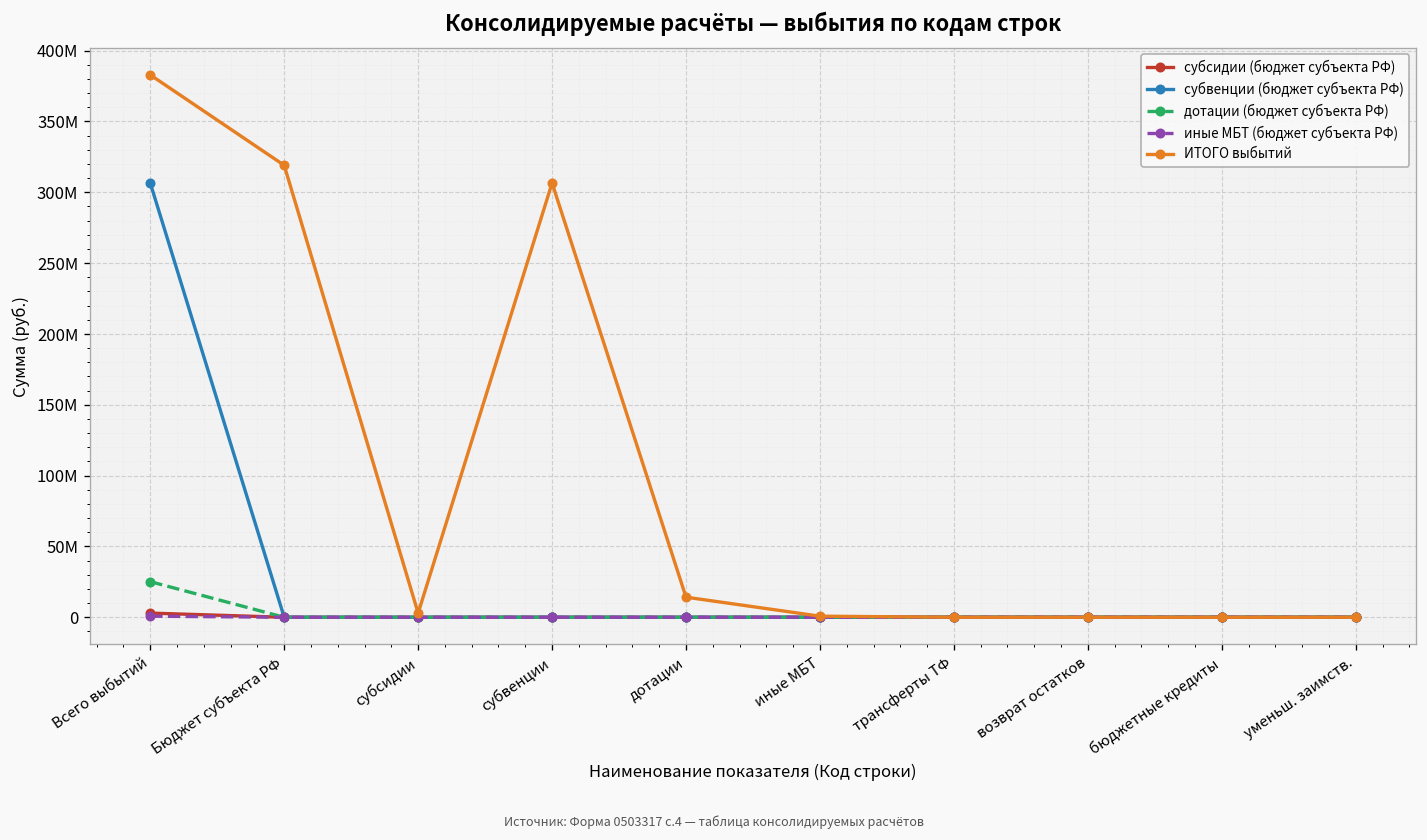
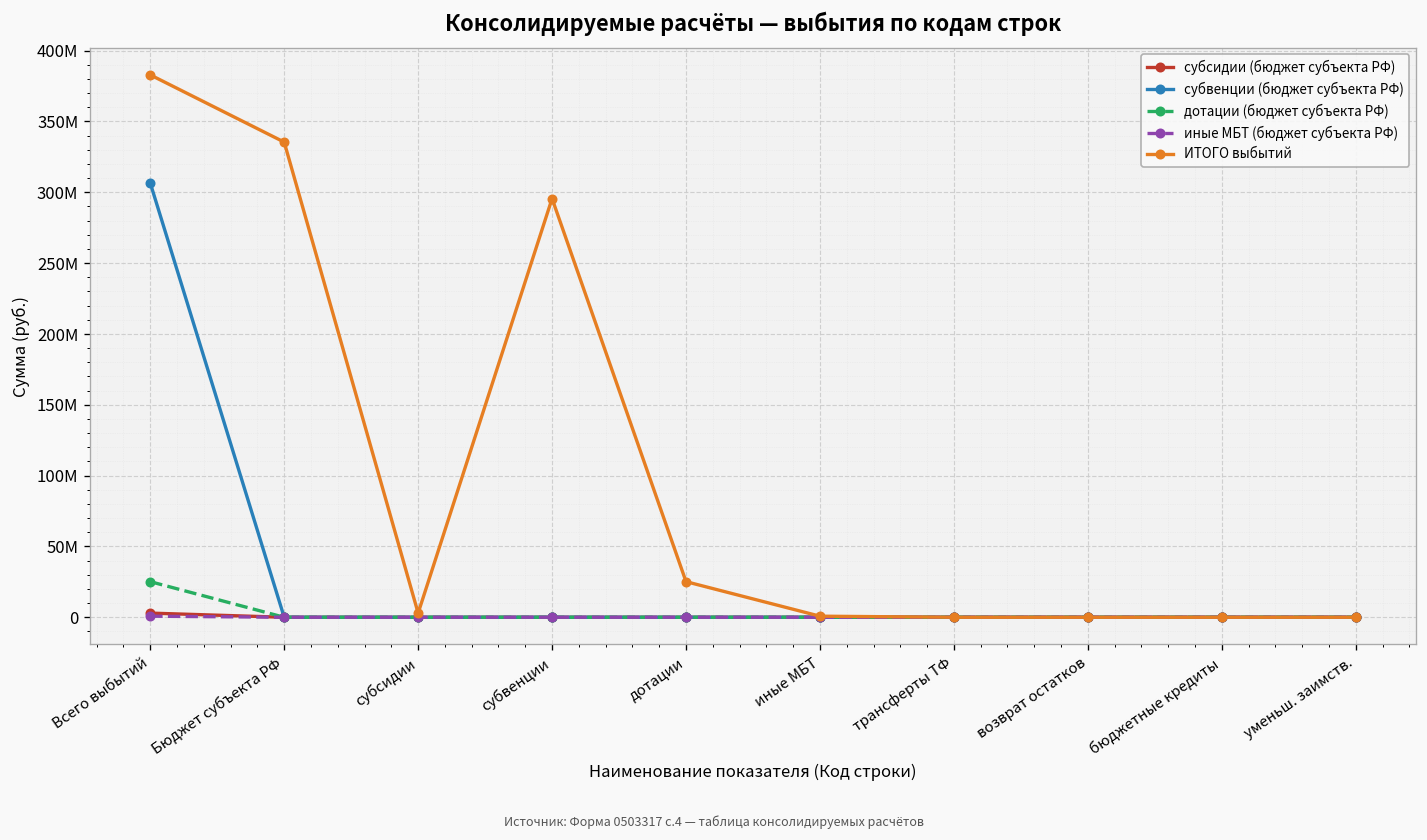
ИТОГО выбытий, Бюджет субъекта РФ: 319000000 -> 335000000
ИТОГО выбытий, субвенции: 307000000 -> 296000000
ИТОГО выбытий, дотации: 14000000 -> 25000000
